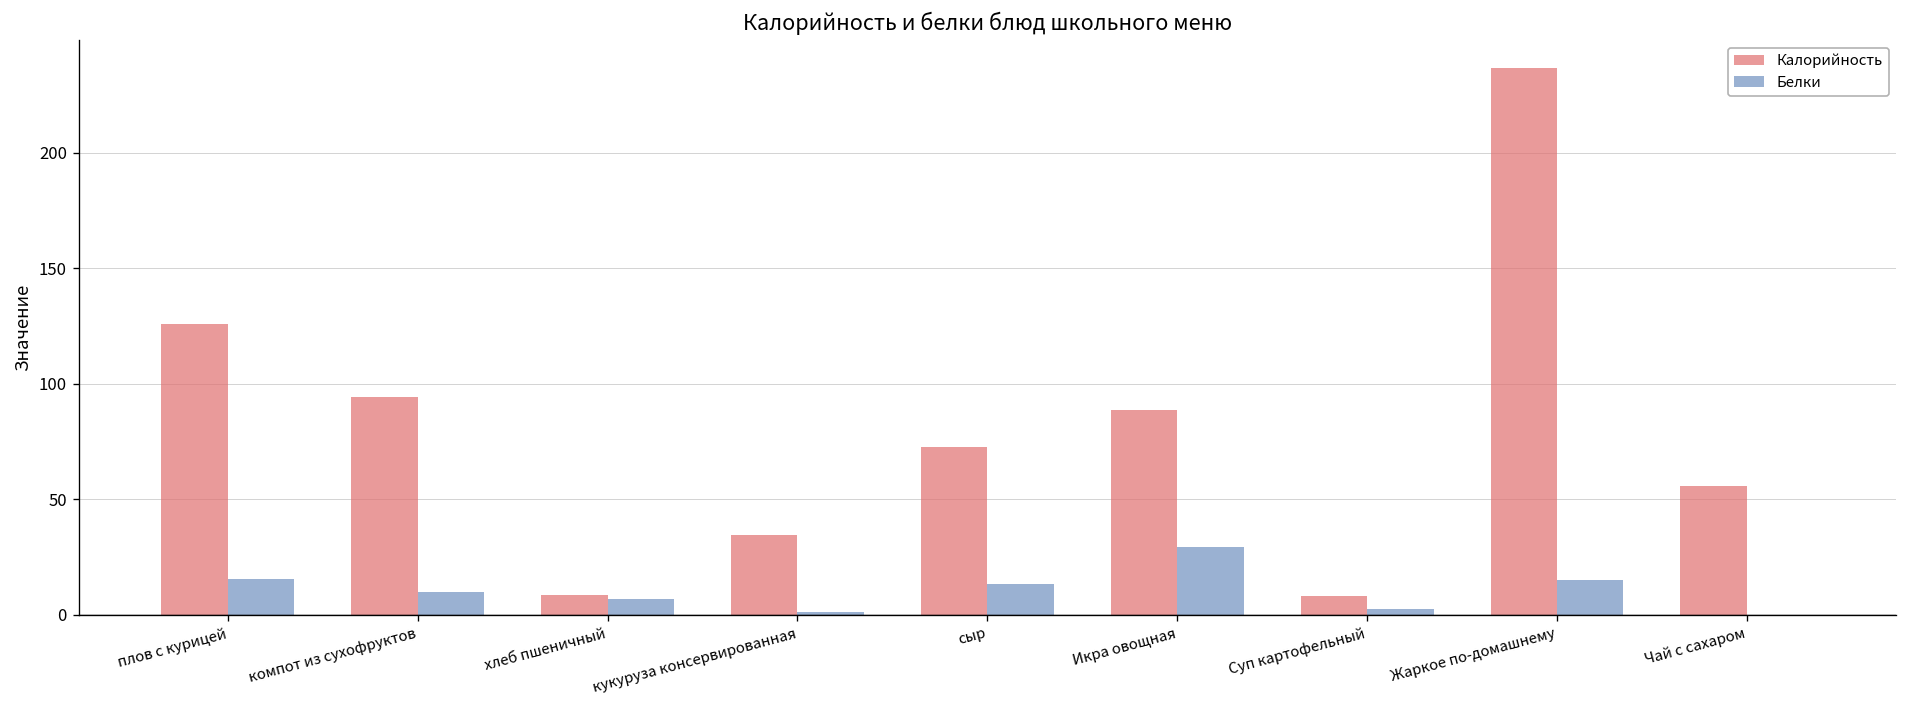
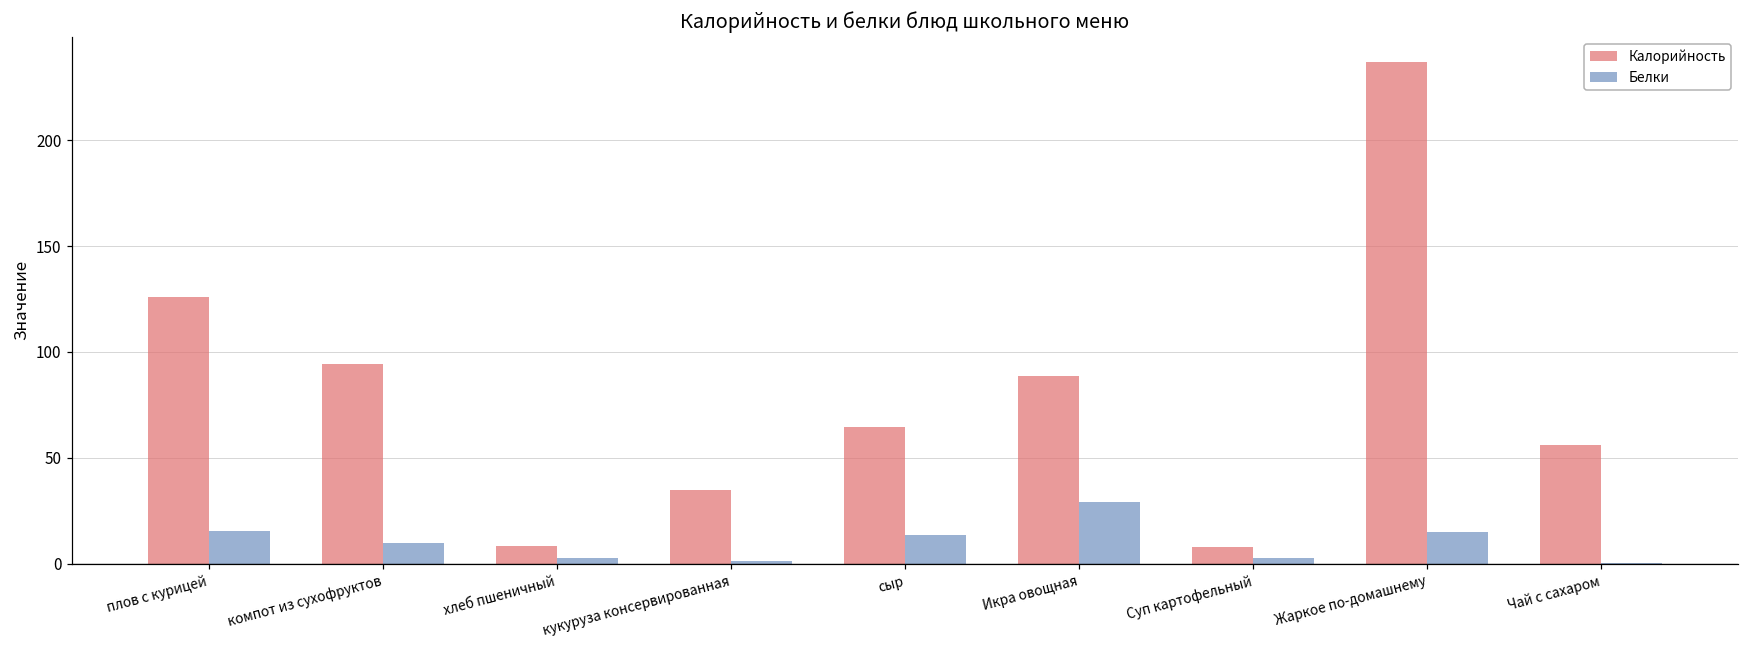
Белки, хлеб пшеничный: 7 -> 3
Калорийность, сыр: 73 -> 64
